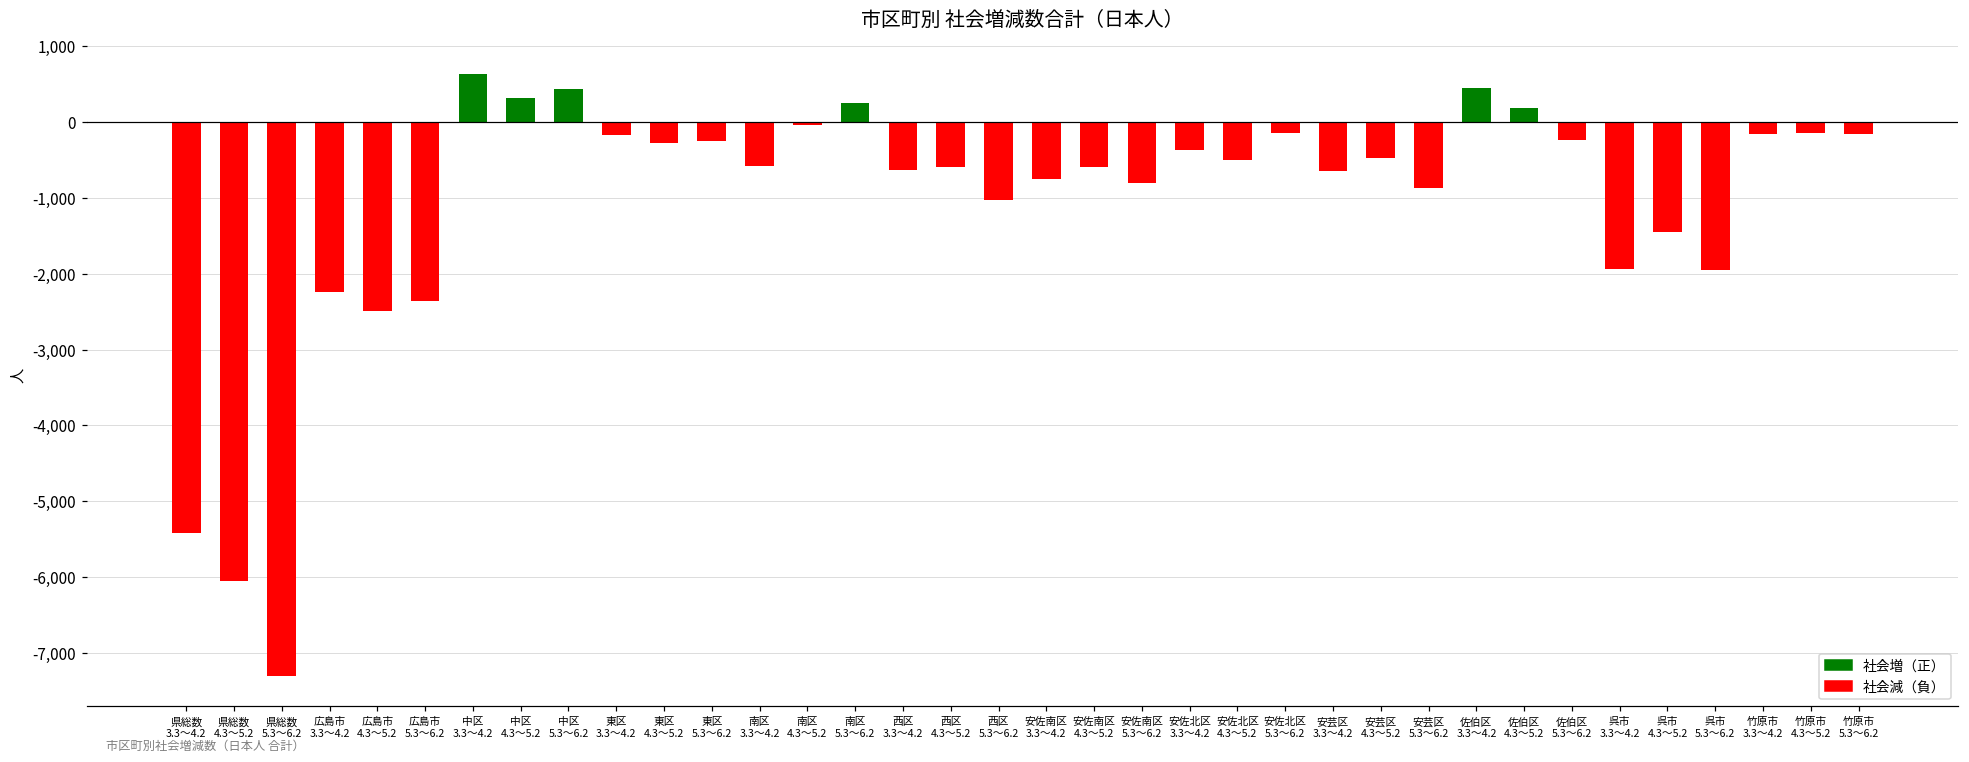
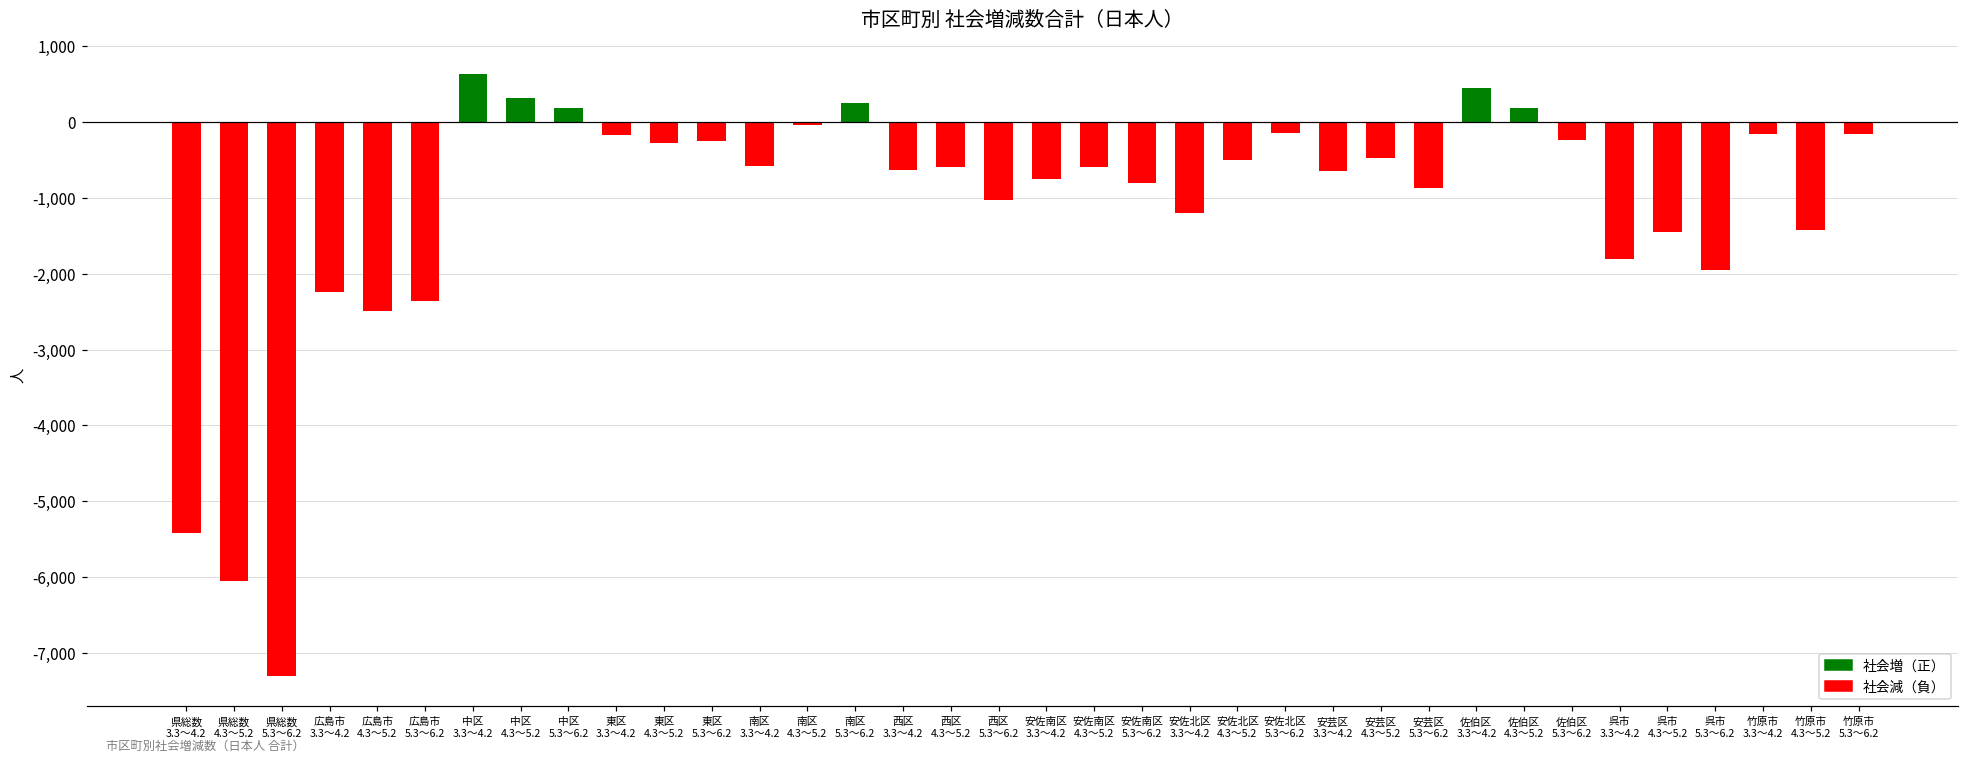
中区 5.3～6.2: 400 -> 200
安佐北区 3.3～4.2: -400 -> -1,200
呉市 3.3～4.2: -1,900 -> -1,800
竹原市 4.3～5.2: -100 -> -1,400
